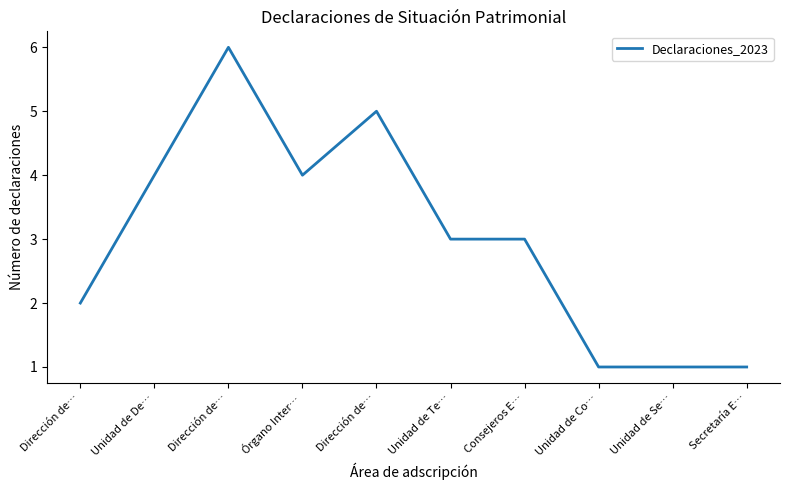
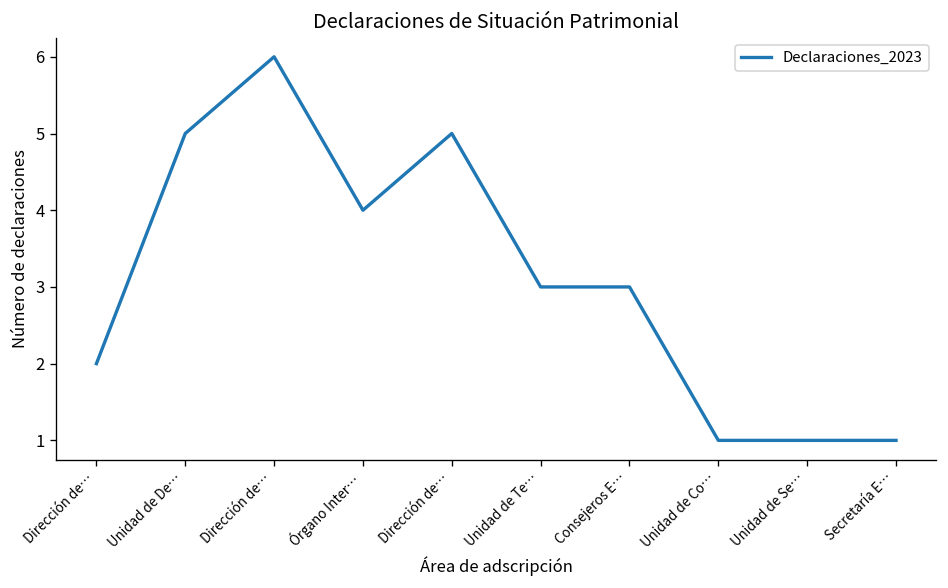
Unidad de De…: 4 -> 5
